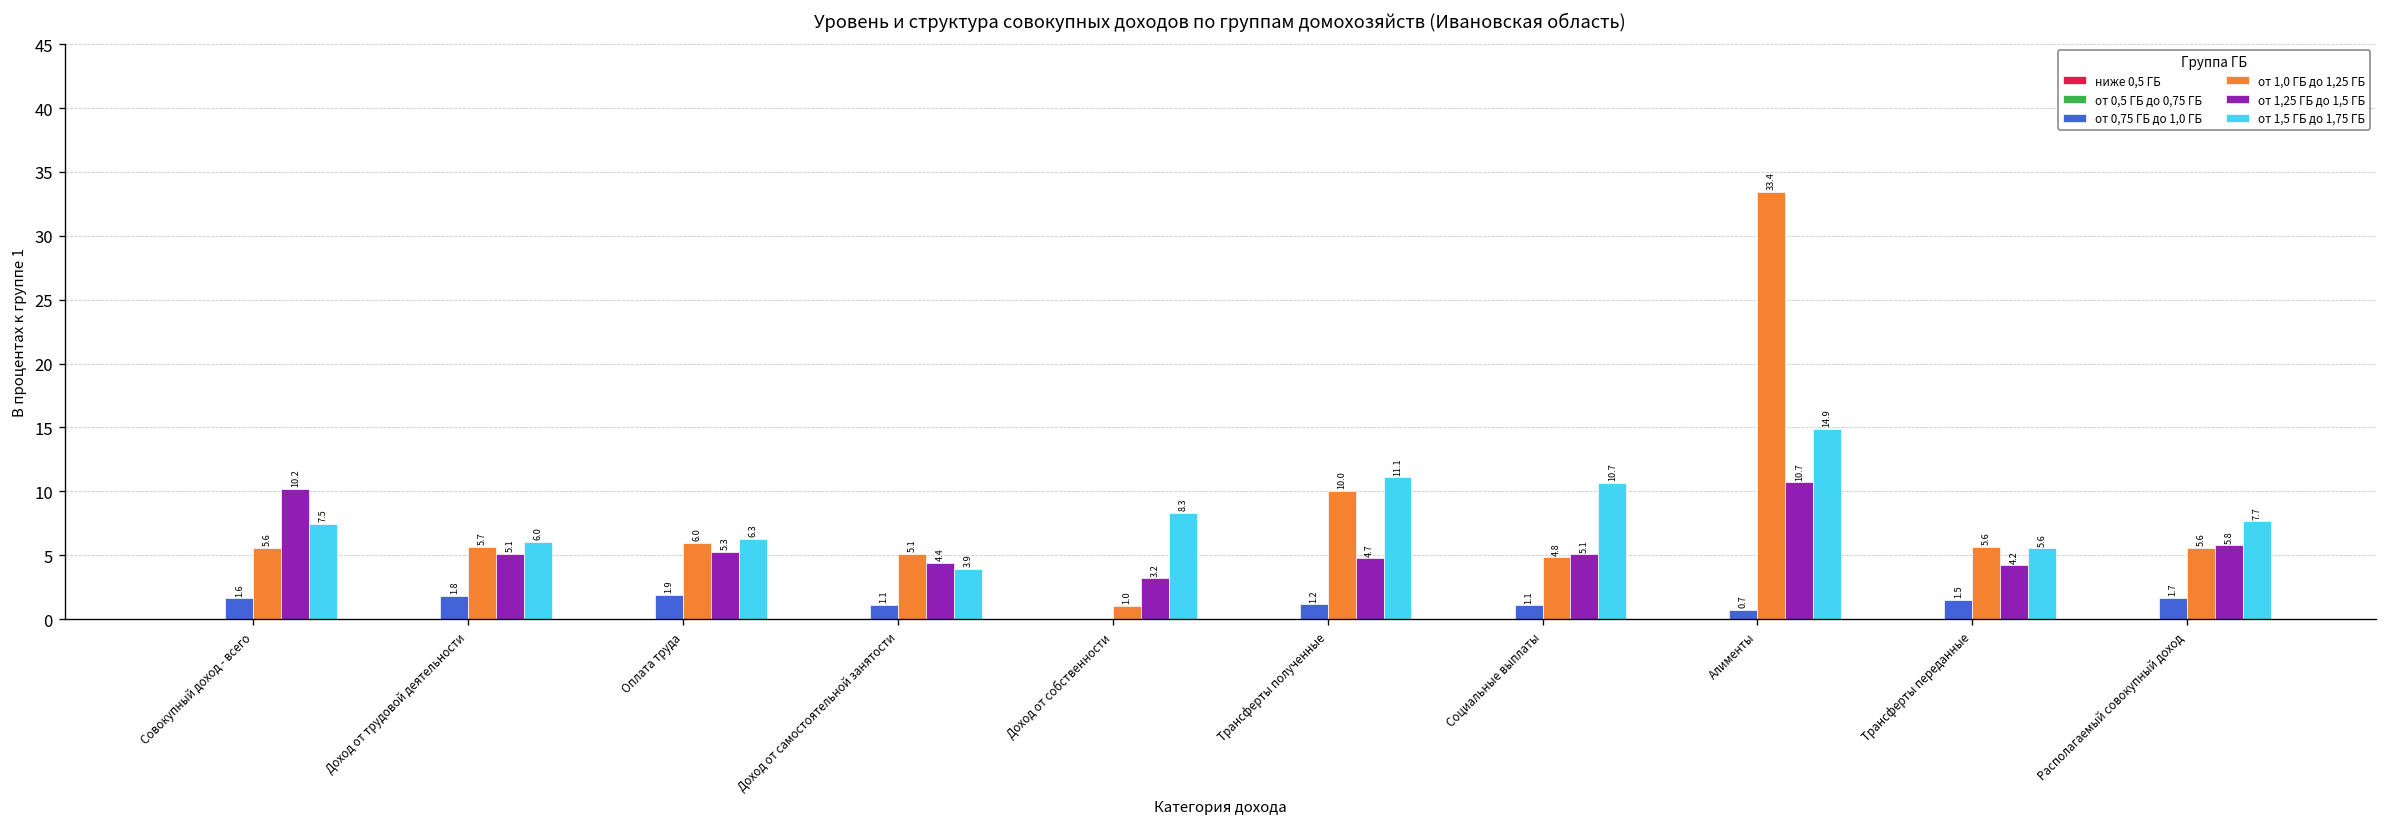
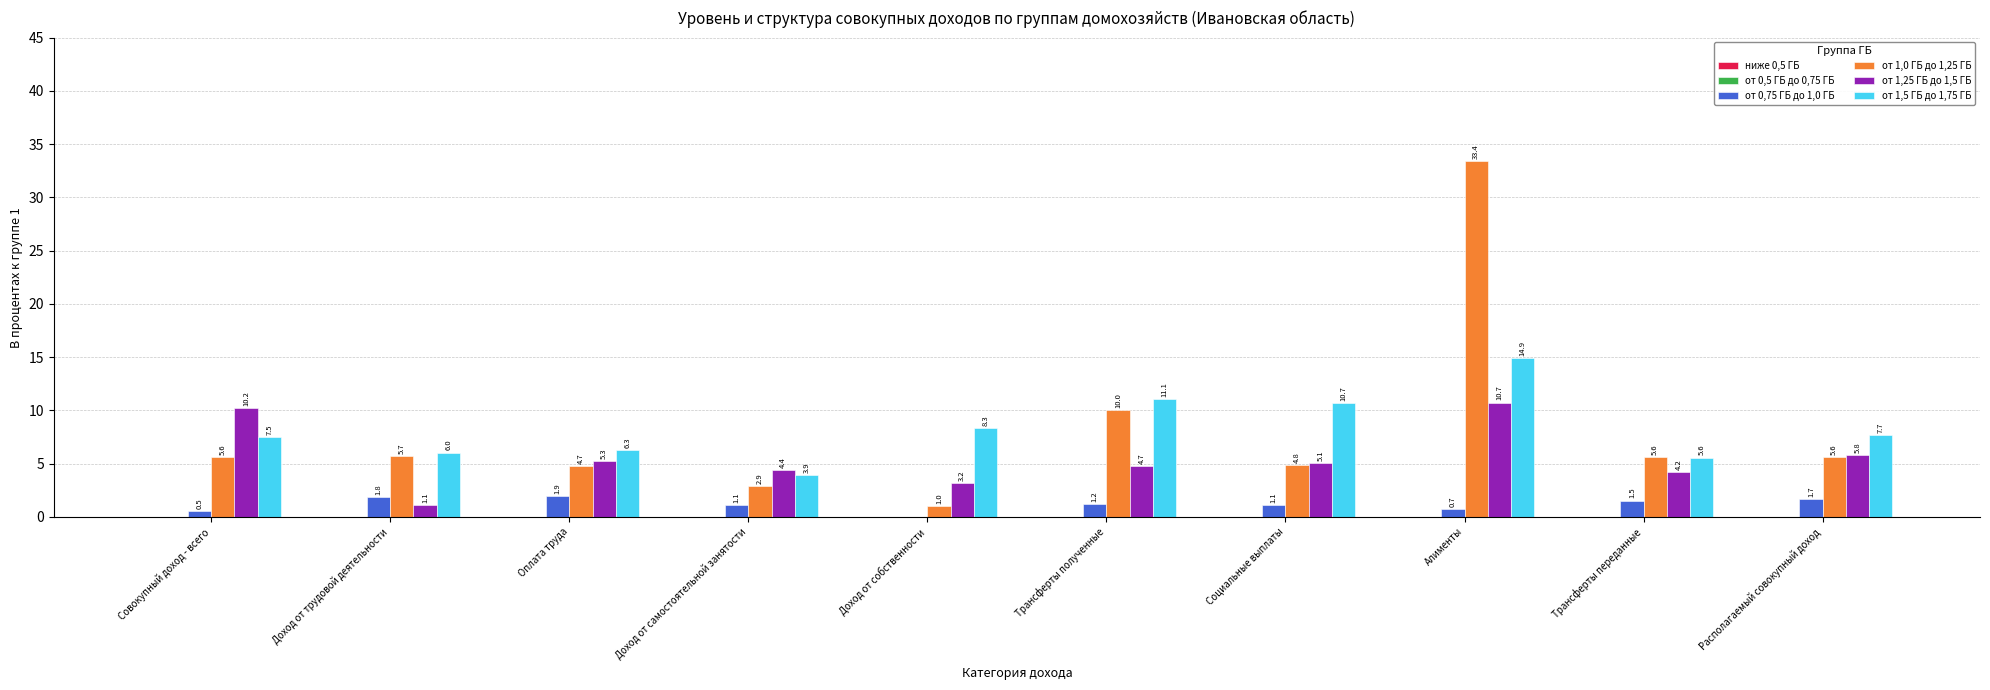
от 0,75 ГБ до 1,0 ГБ, Совокупный доход - всего: 1.6 -> 0.5
от 1,25 ГБ до 1,5 ГБ, Доход от трудовой деятельности: 5.1 -> 1.1
от 1,0 ГБ до 1,25 ГБ, Оплата труда: 6.0 -> 4.7
от 1,0 ГБ до 1,25 ГБ, Доход от самостоятельной занятости: 5.1 -> 2.9
